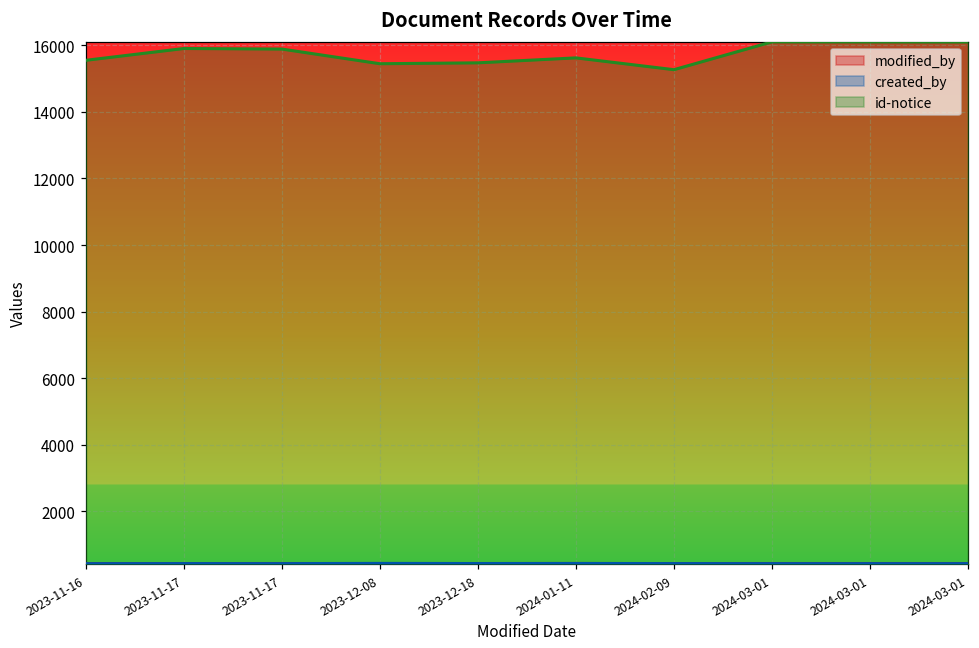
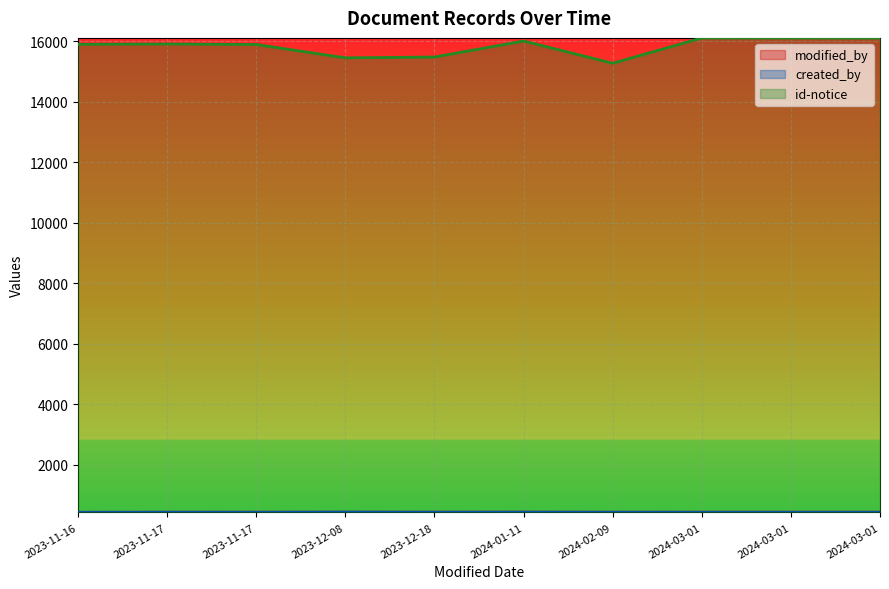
id-notice, 2023-11-16: 15600 -> 15900
id-notice, 2024-01-11: 15600 -> 16000
